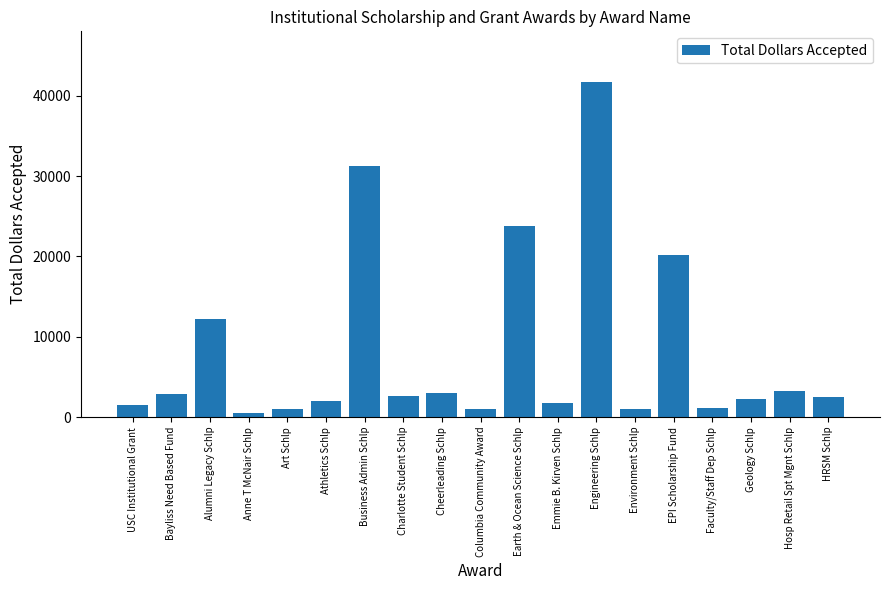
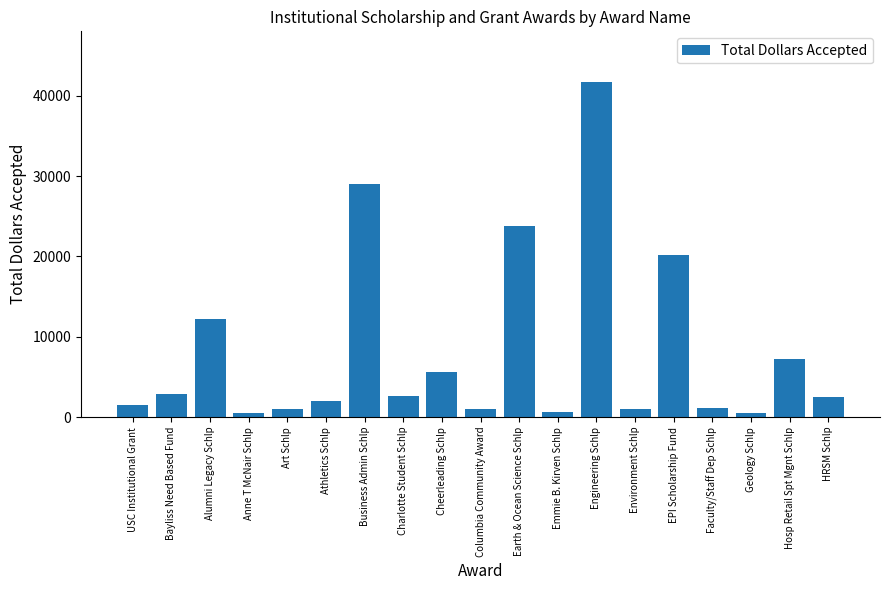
Business Admin Schlp: 31000 -> 29000
Cheerleading Schlp: 3000 -> 6000
Emmie B. Kirven Schlp: 2000 -> 1000
Geology Schlp: 2000 -> 1000
Hosp Retail Spt Mgnt Schlp: 3000 -> 7000
